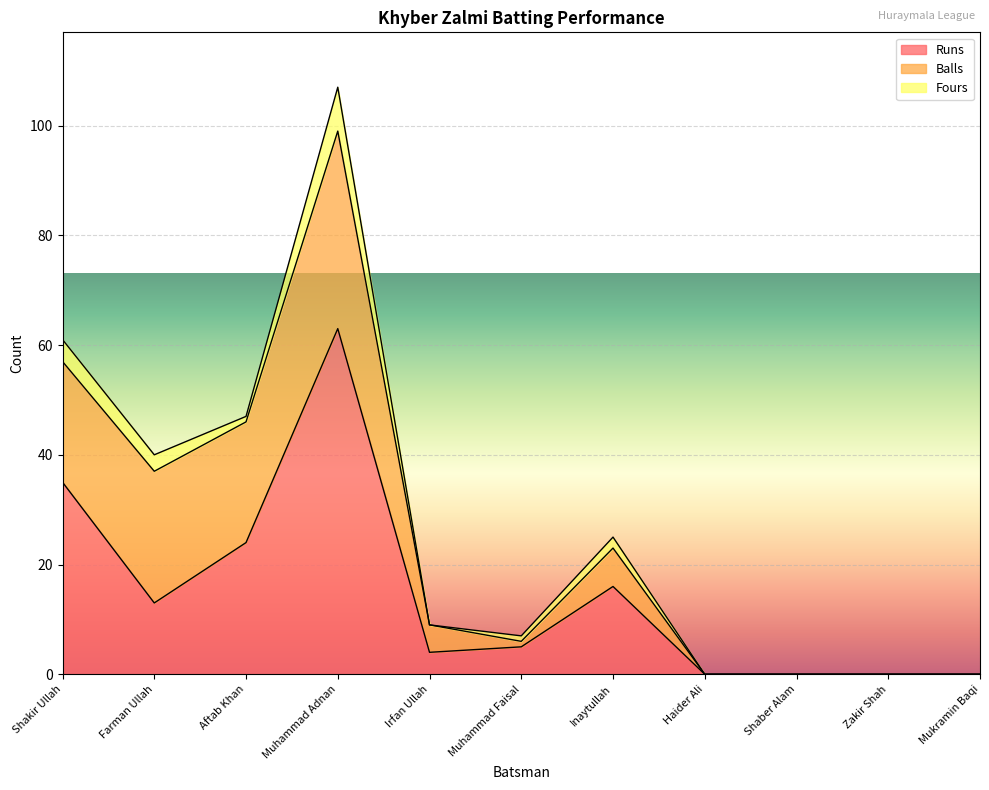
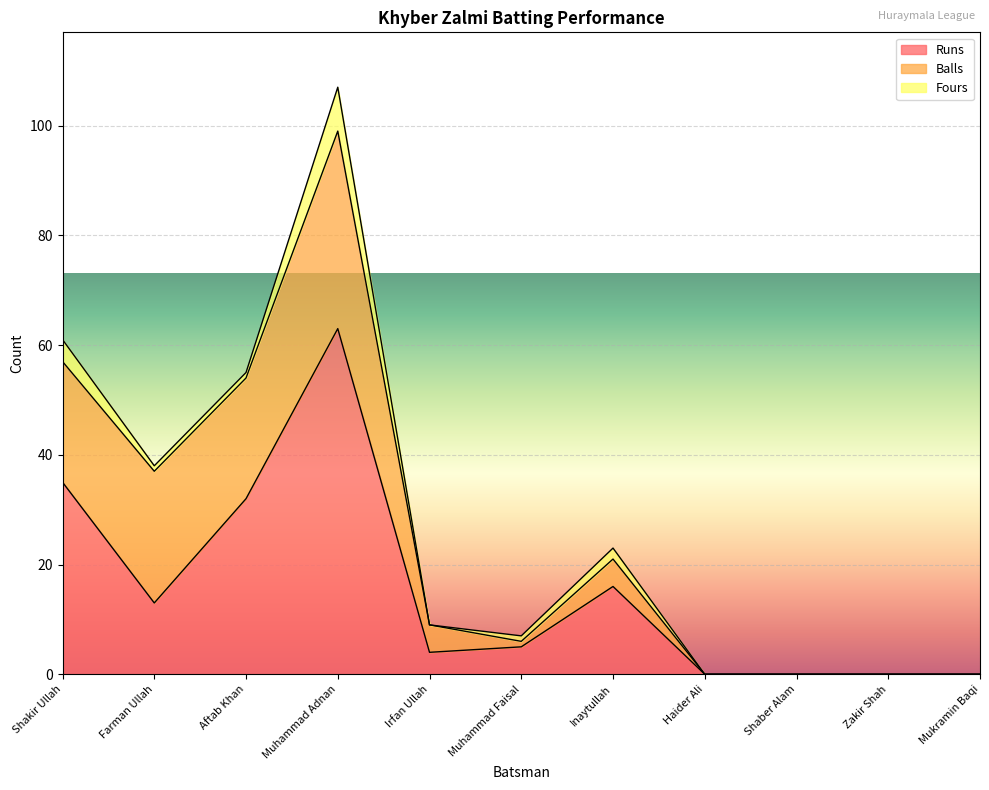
Fours, Farman Ullah: 3 -> 1
Runs, Aftab Khan: 24 -> 32
Balls, Inaytullah: 7 -> 5
